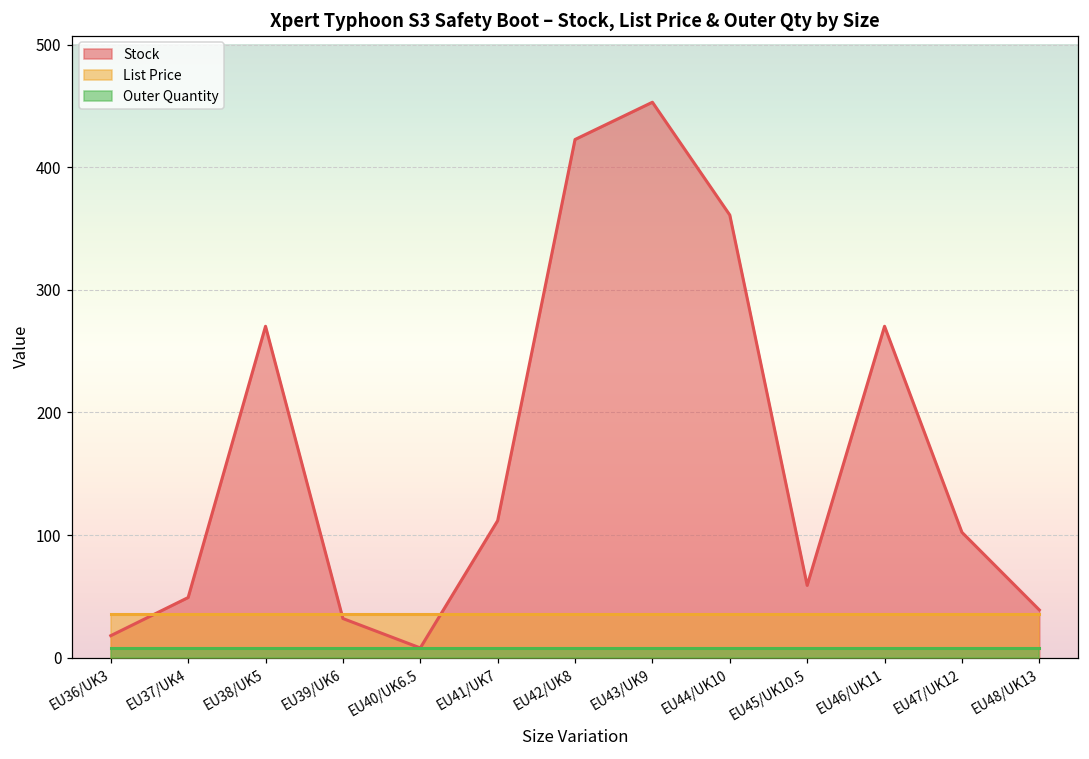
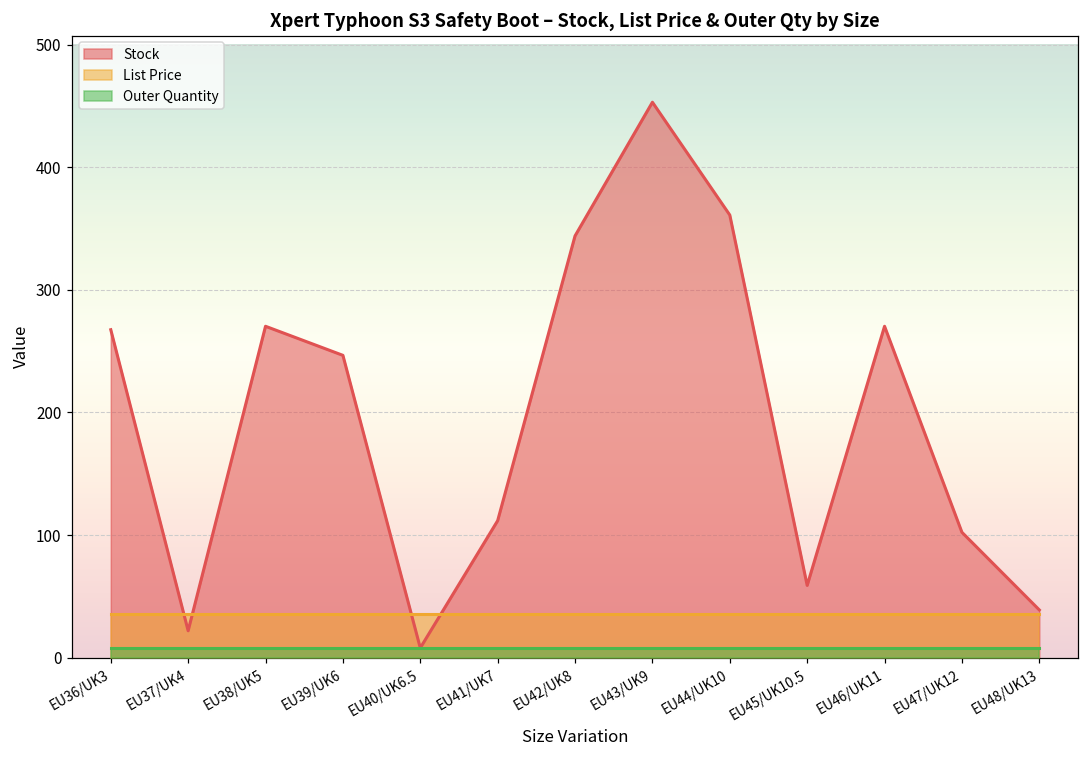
Stock, EU36/UK3: 18 -> 268
Stock, EU37/UK4: 49 -> 22
Stock, EU39/UK6: 32 -> 247
Stock, EU42/UK8: 423 -> 344
